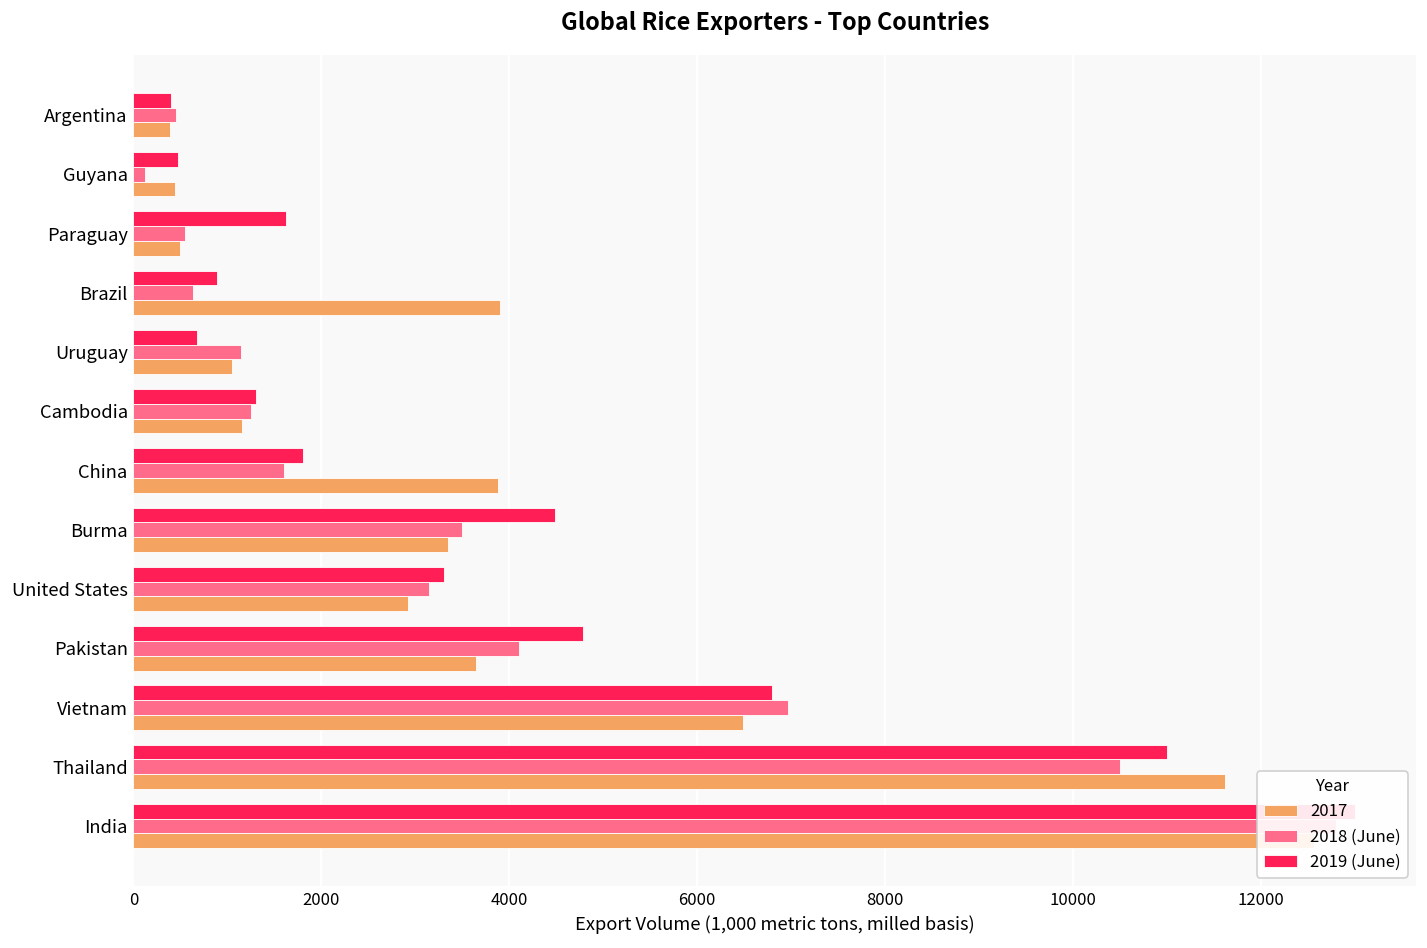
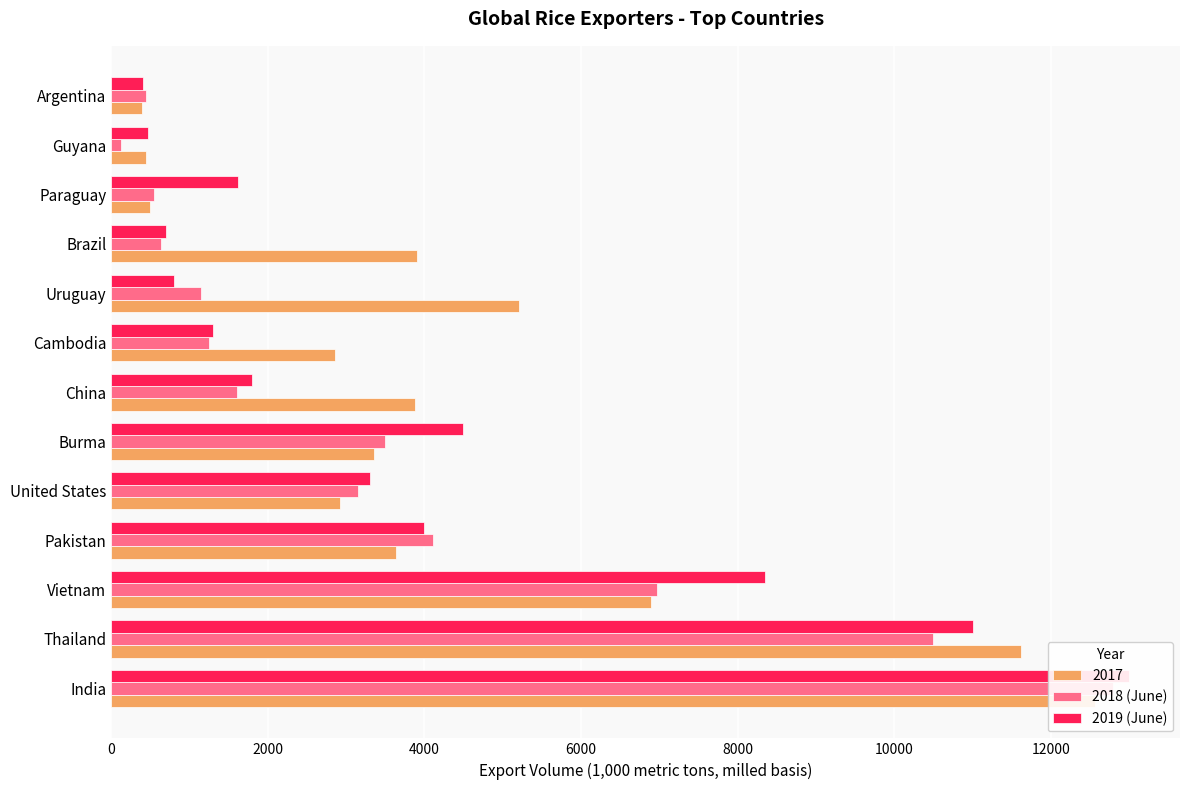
2019 (June), Brazil: 900 -> 700
2019 (June), Uruguay: 700 -> 800
2017, Uruguay: 1100 -> 5200
2017, Cambodia: 1200 -> 2900
2019 (June), Pakistan: 4800 -> 4000
2019 (June), Vietnam: 6800 -> 8400
2017, Vietnam: 6500 -> 6900
